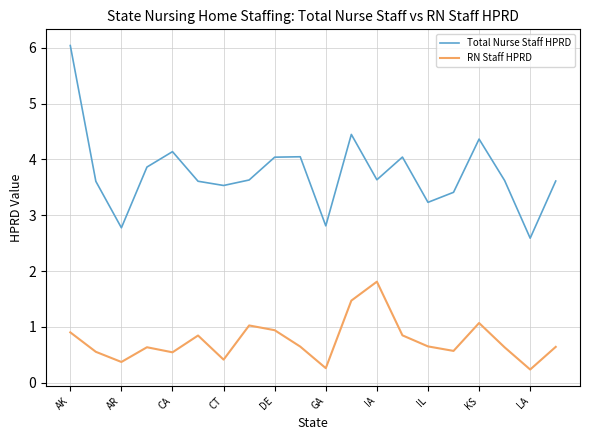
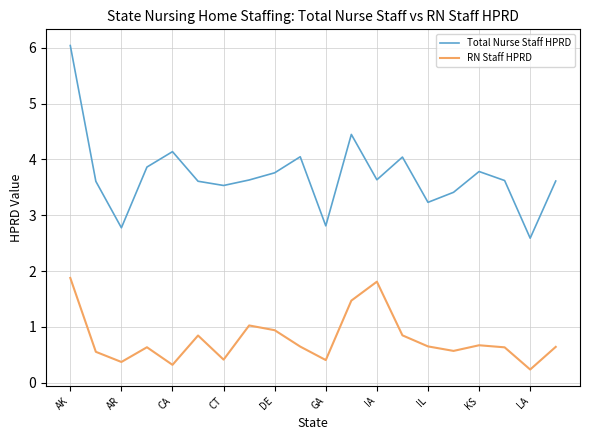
RN Staff HPRD, AK: 0.9 -> 1.9
RN Staff HPRD, CA: 0.5 -> 0.3
Total Nurse Staff HPRD, DE: 4.0 -> 3.8
RN Staff HPRD, GA: 0.3 -> 0.4
Total Nurse Staff HPRD, KS: 4.4 -> 3.8
RN Staff HPRD, KS: 1.1 -> 0.7
